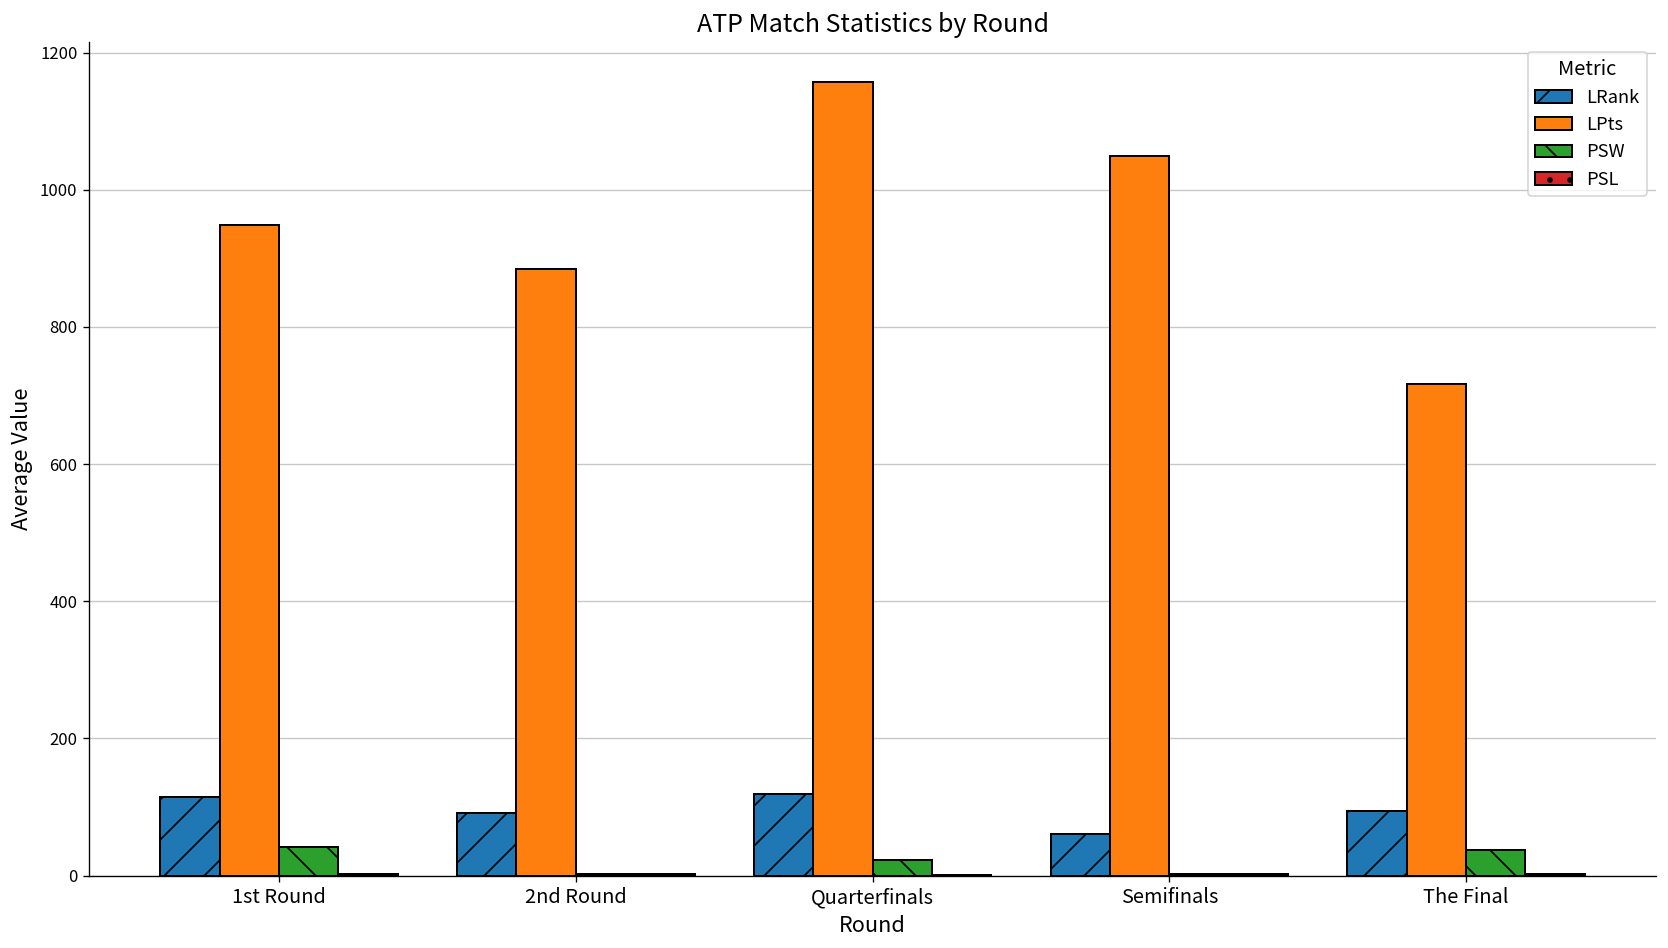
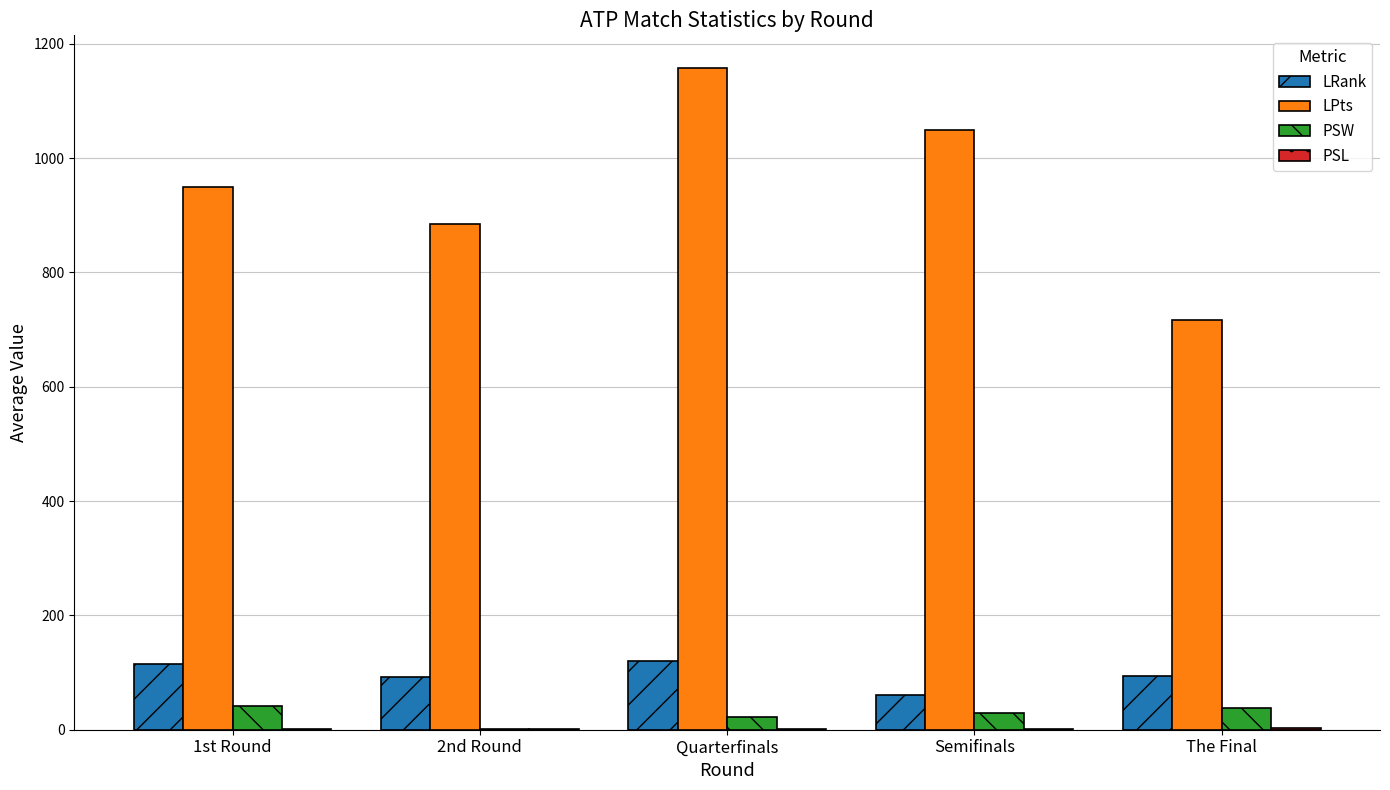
PSW, Semifinals: 0 -> 30
